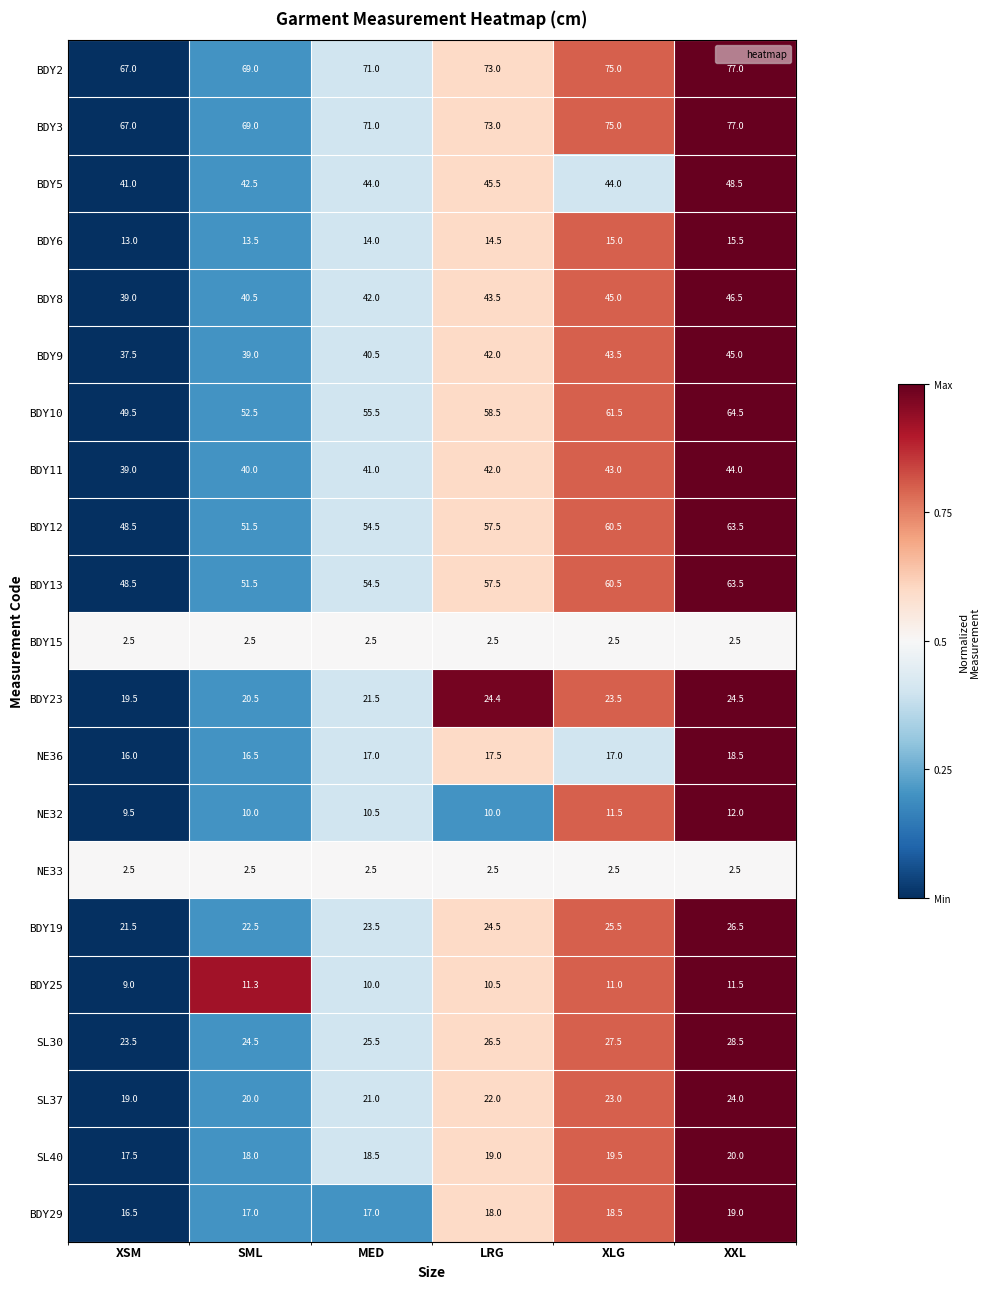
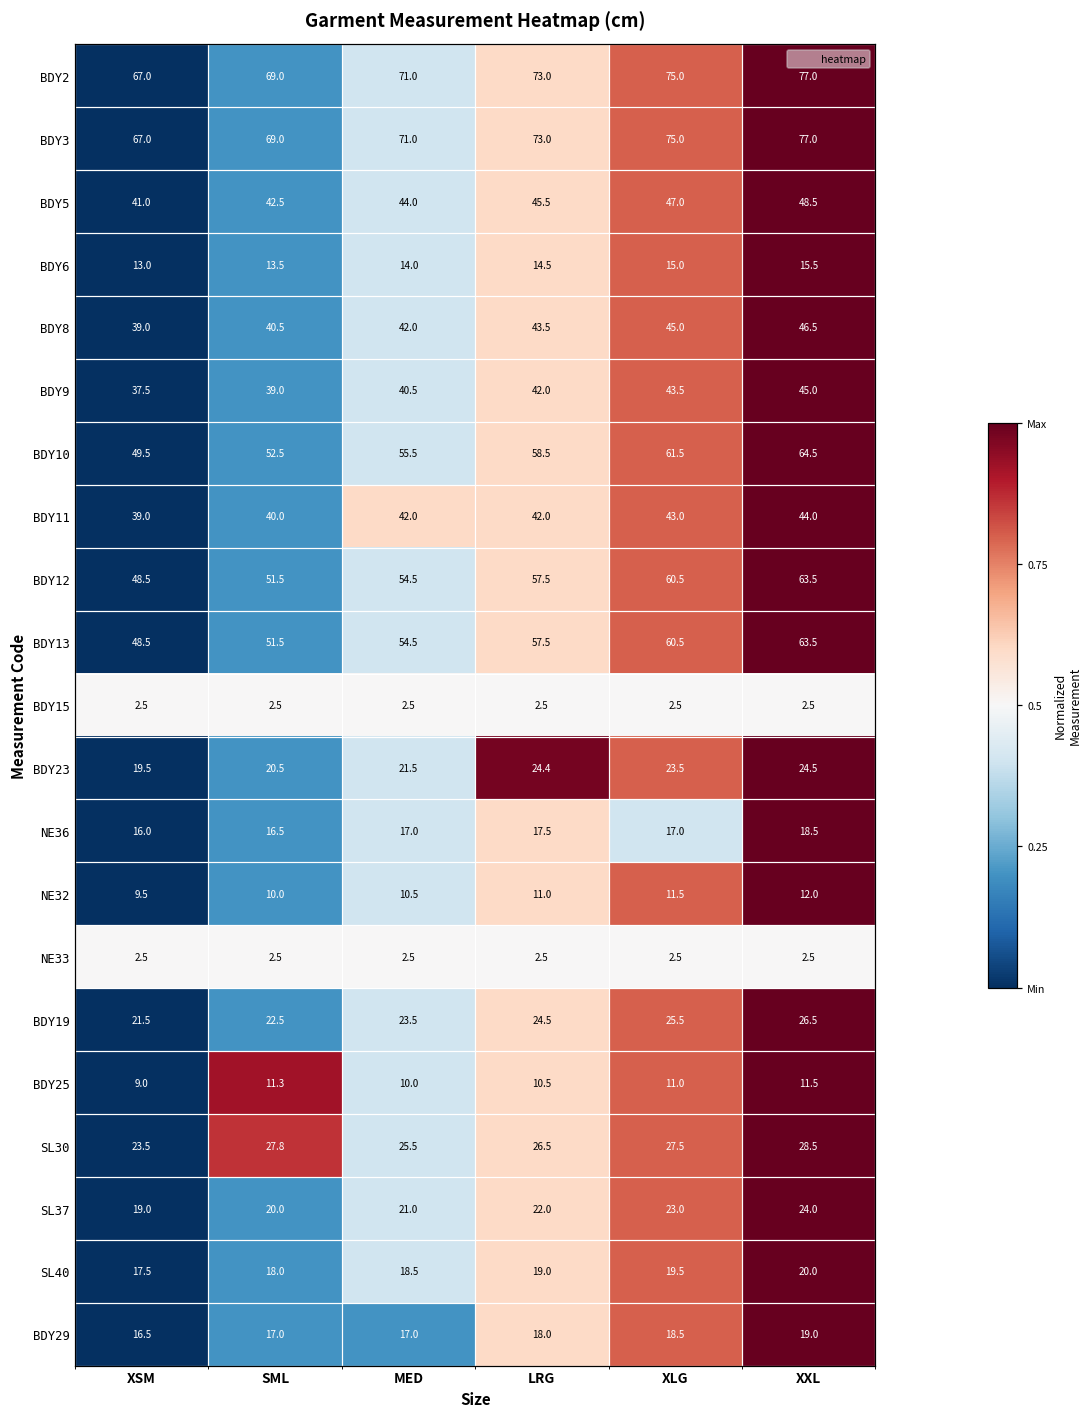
BDY5, XLG: 44.0 -> 47.0
BDY11, MED: 41.0 -> 42.0
NE32, LRG: 10.0 -> 11.0
SL30, SML: 24.5 -> 27.8
